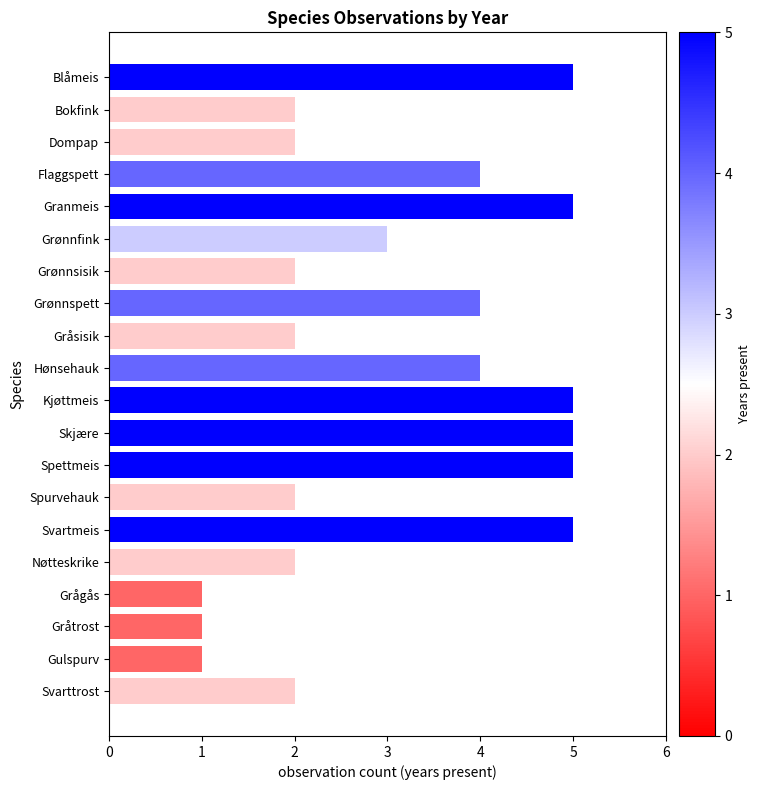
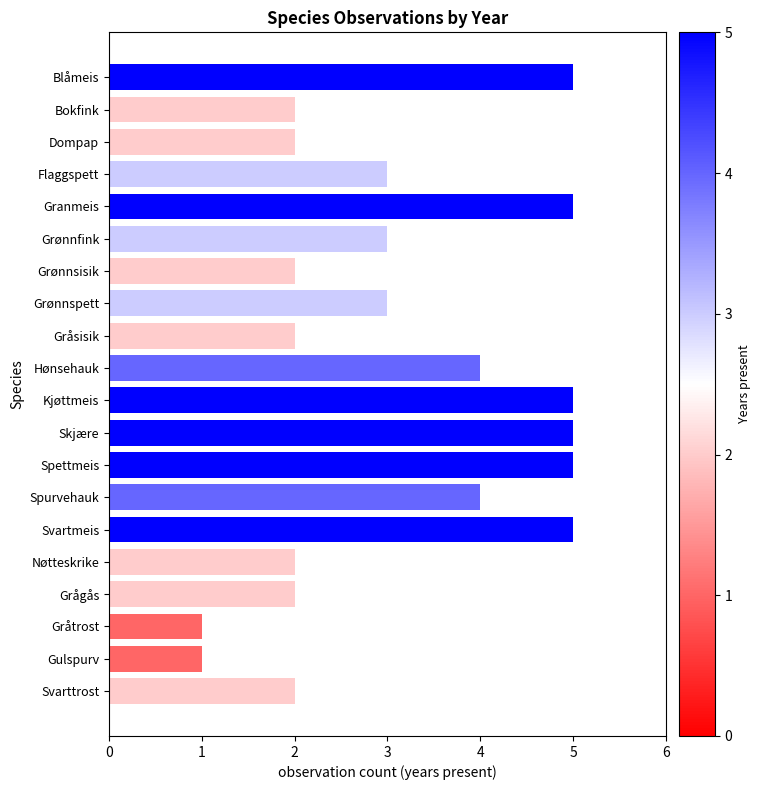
Flaggspett: 4 -> 3
Grønnspett: 4 -> 3
Spurvehauk: 2 -> 4
Grågås: 1 -> 2
